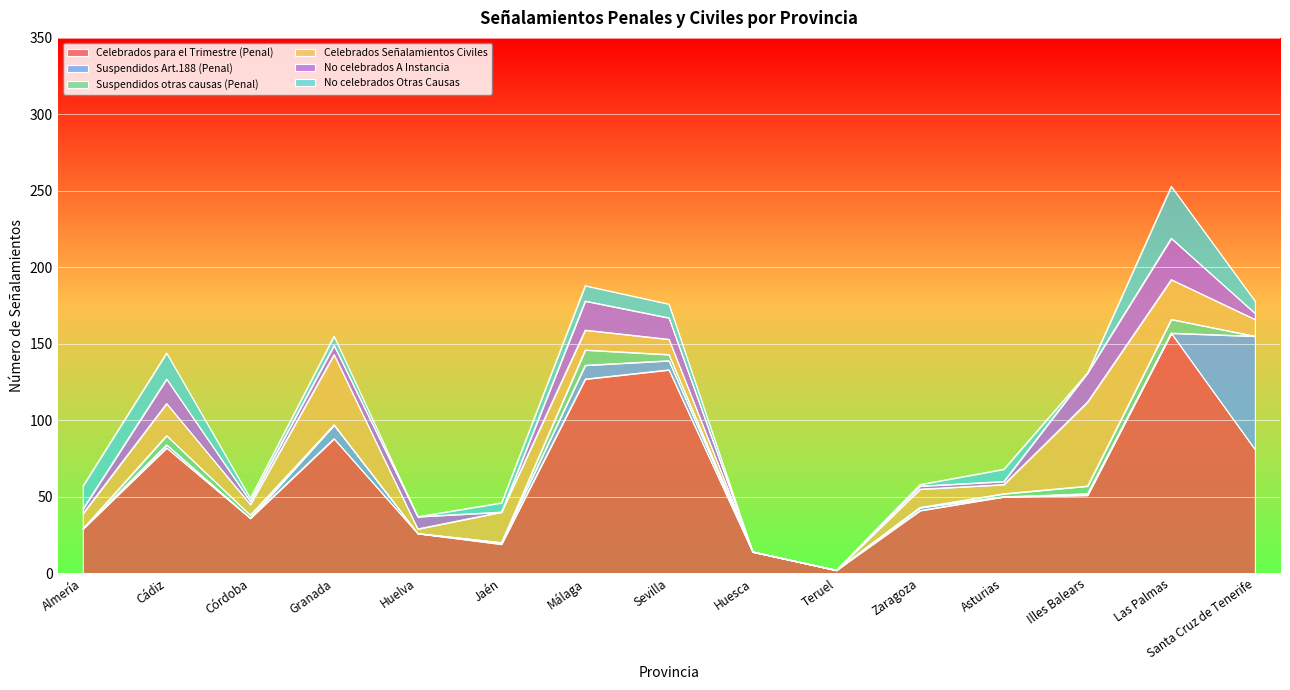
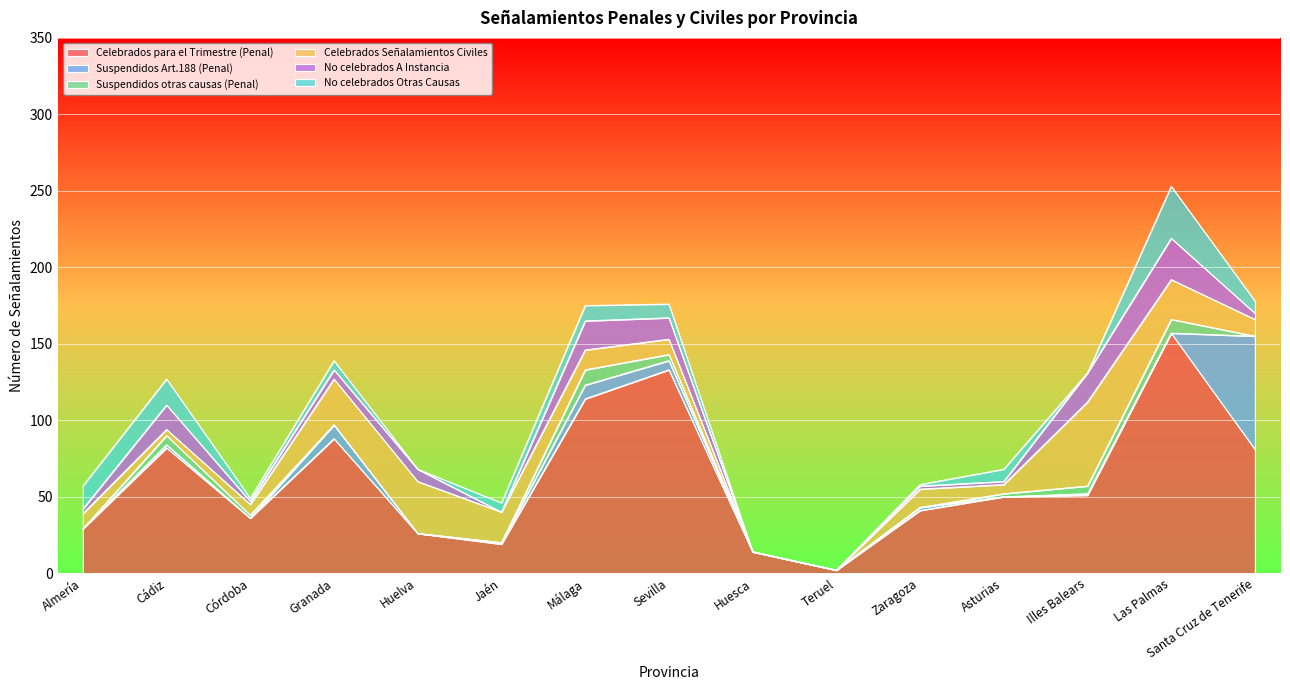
Celebrados Señalamientos Civiles, Cádiz: 21 -> 4
Celebrados Señalamientos Civiles, Granada: 46 -> 30
Celebrados Señalamientos Civiles, Huelva: 3 -> 34
Celebrados para el Trimestre (Penal), Málaga: 127 -> 114
